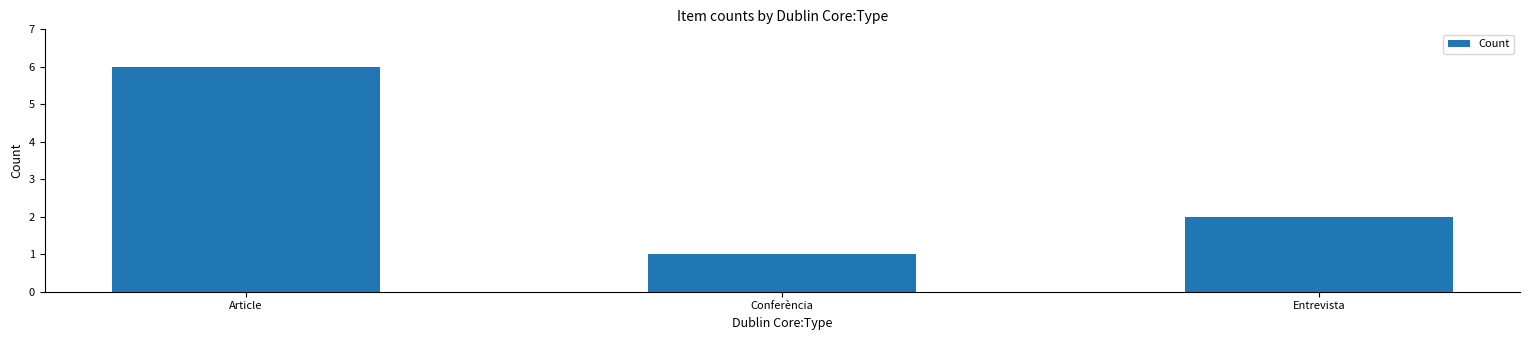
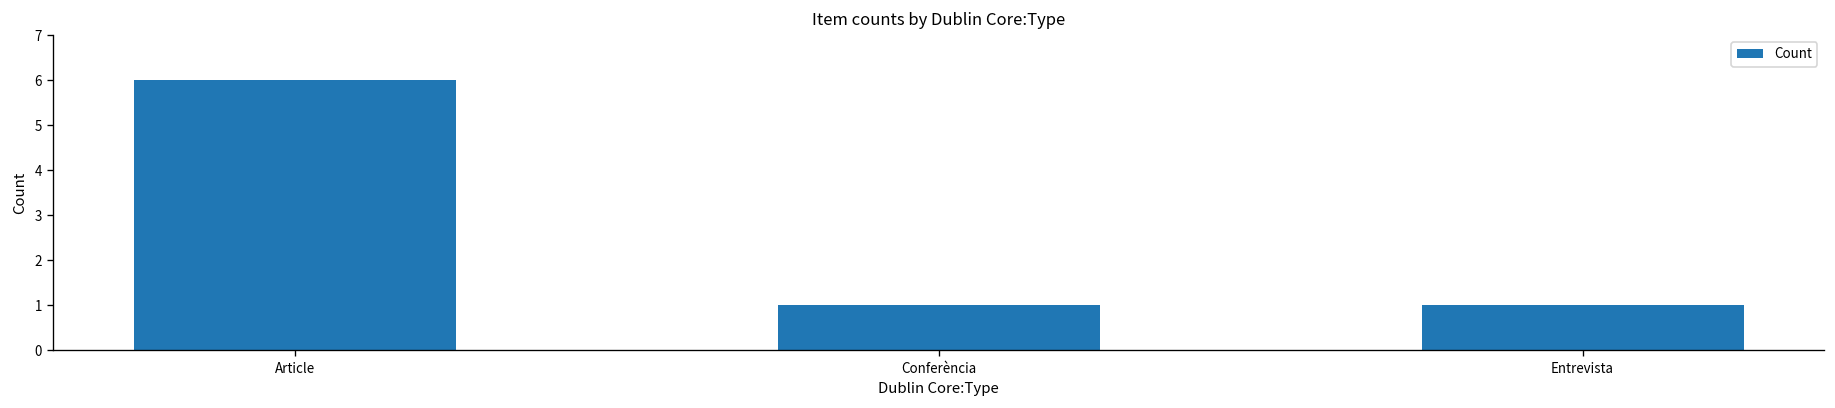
Entrevista: 2 -> 1
